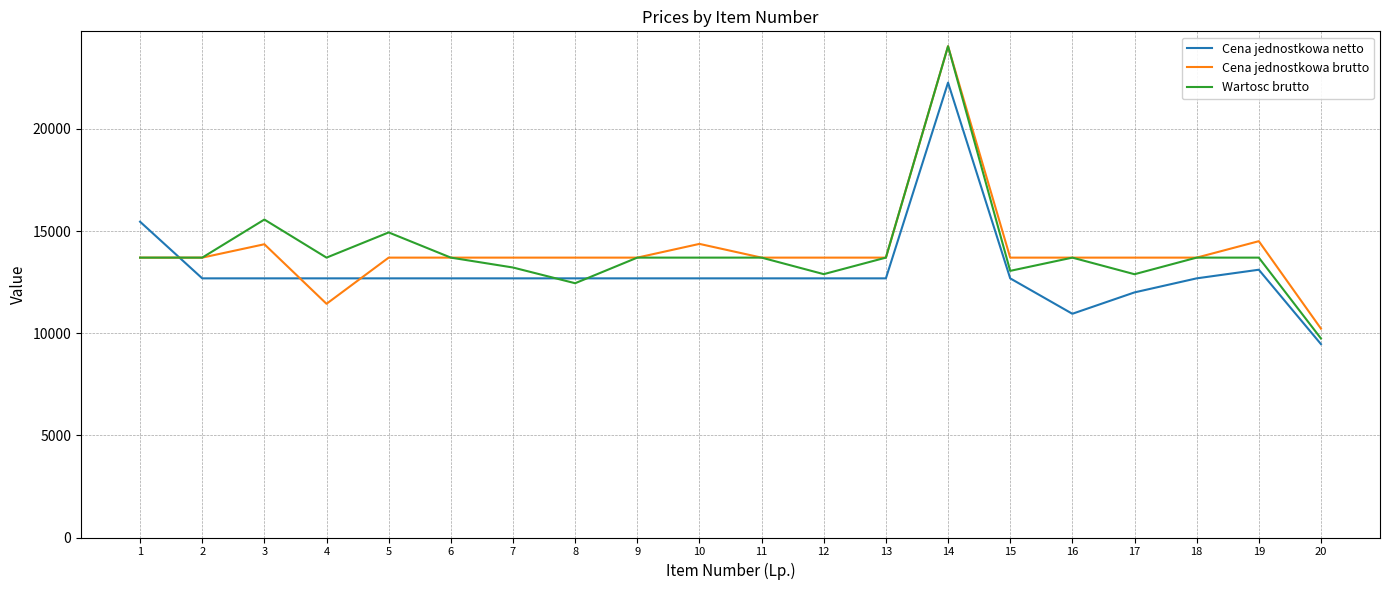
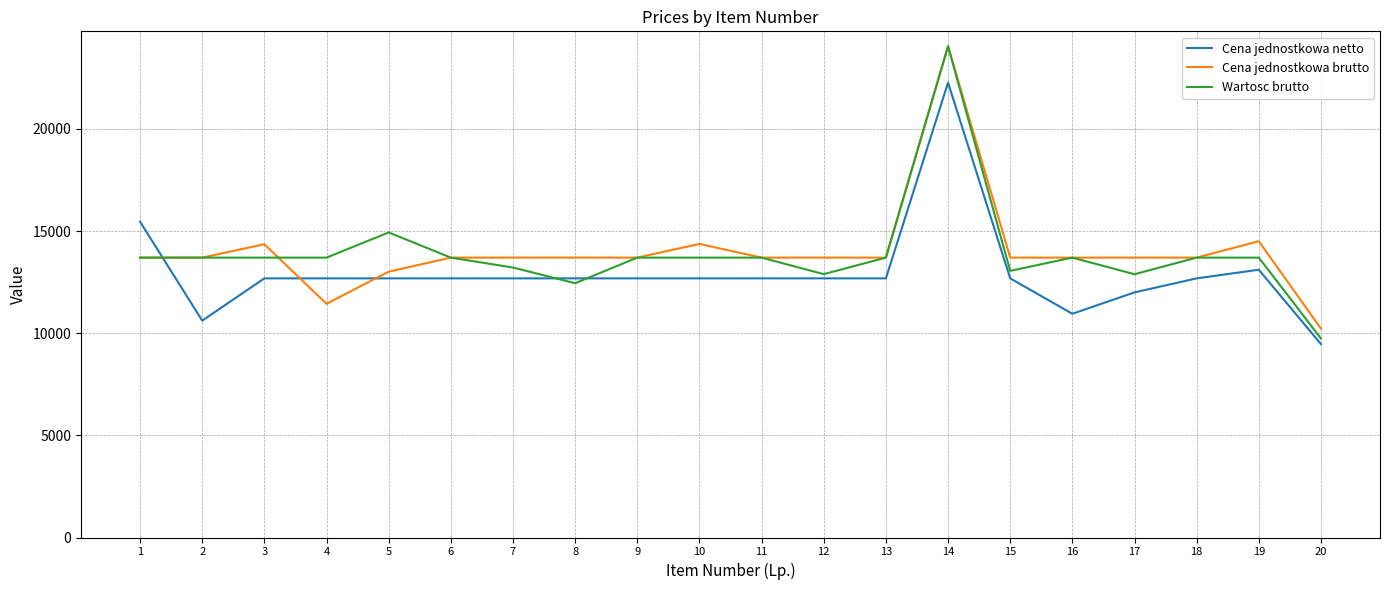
Cena jednostkowa netto, 2: 12700 -> 10600
Wartosc brutto, 3: 15600 -> 13700
Cena jednostkowa brutto, 5: 13700 -> 13000
